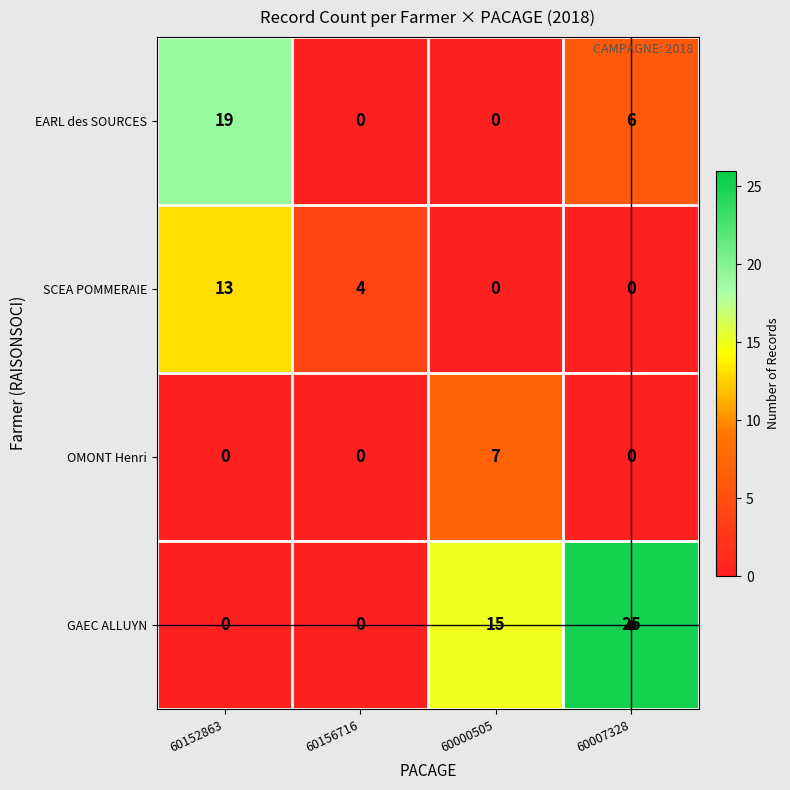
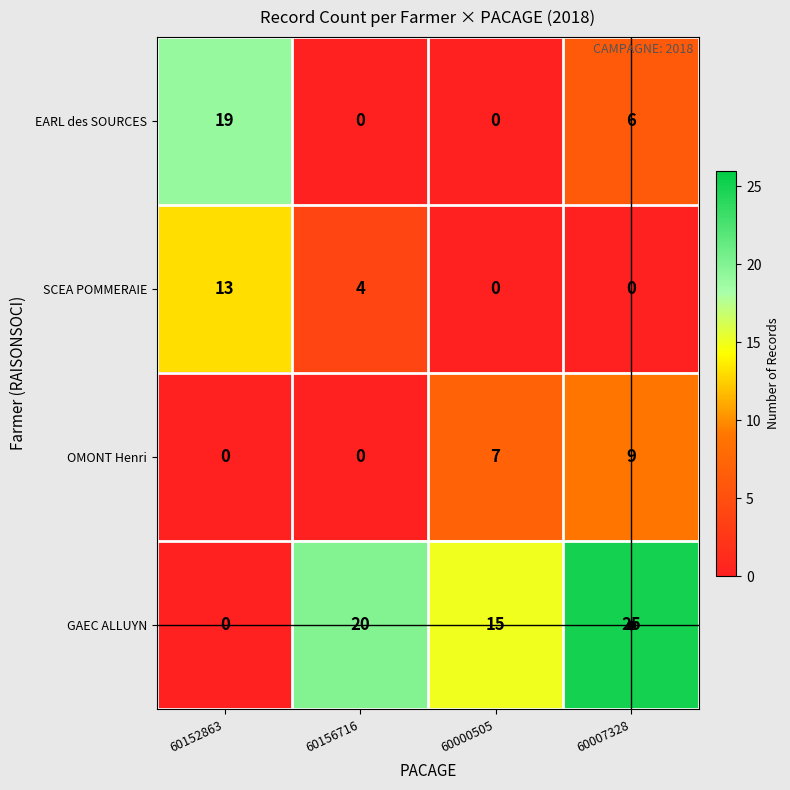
OMONT Henri, 60007328: 0 -> 9
GAEC ALLUYN, 60156716: 0 -> 20
